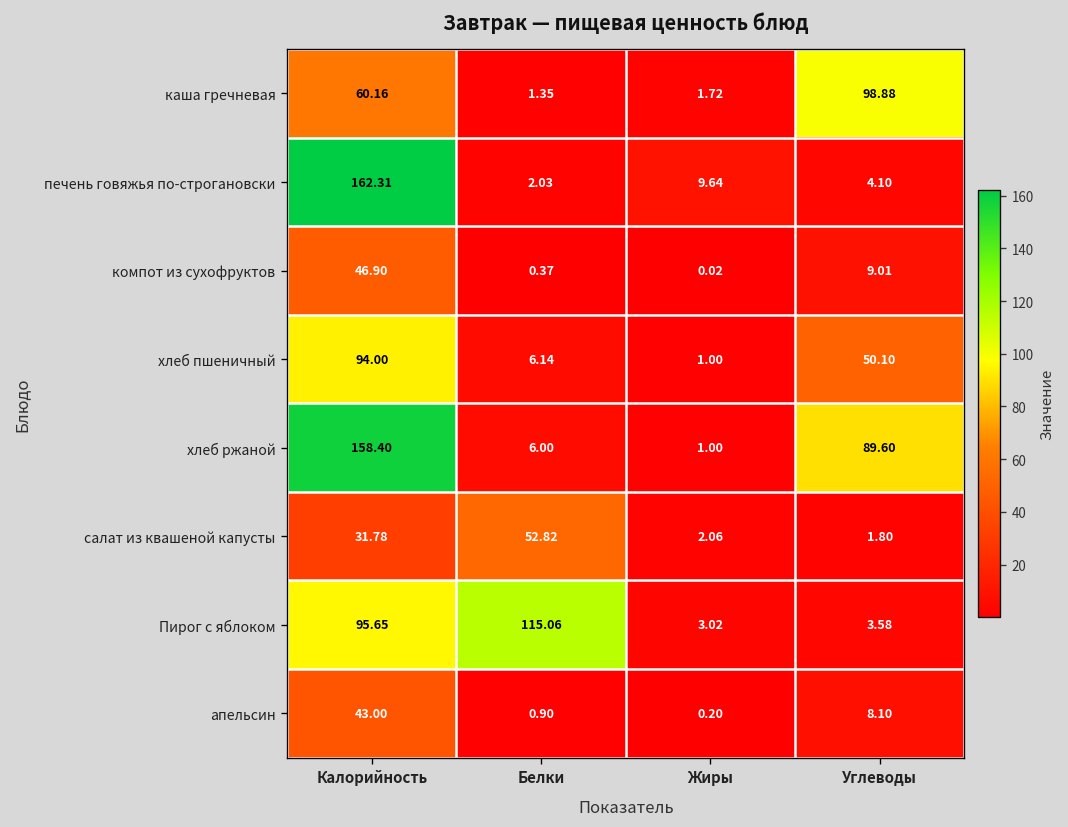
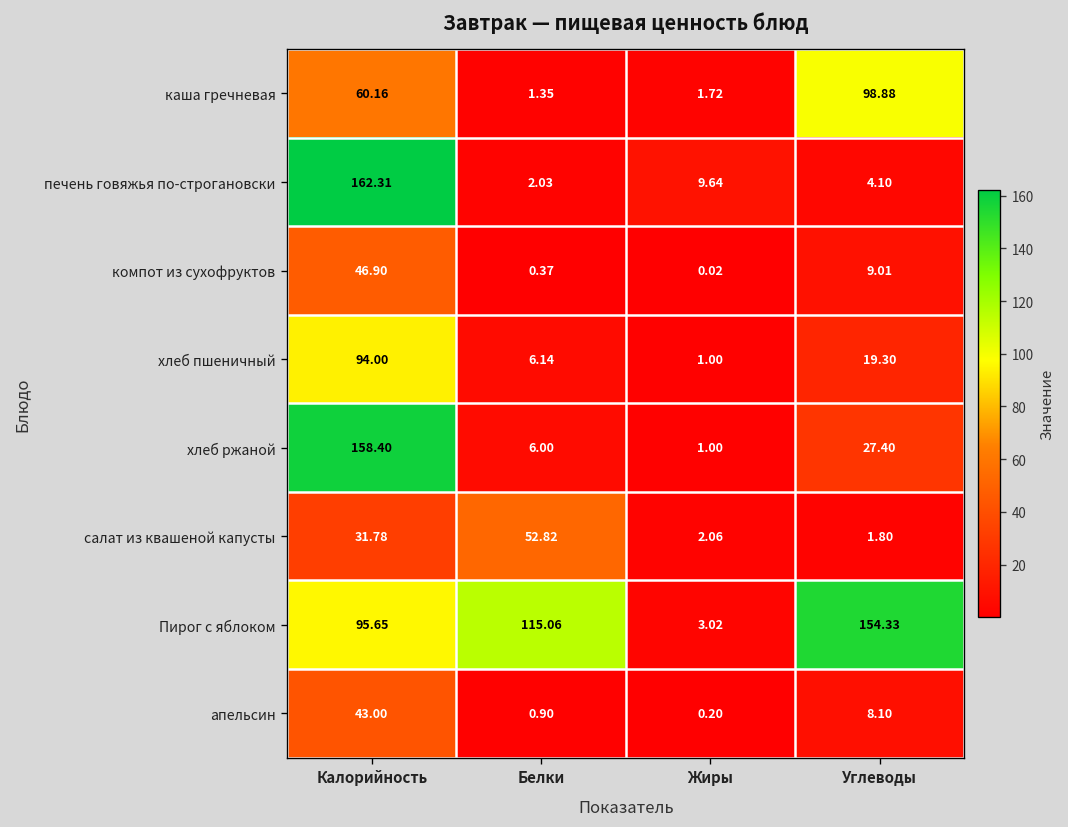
хлеб пшеничный, Углеводы: 50.10 -> 19.30
хлеб ржаной, Углеводы: 89.60 -> 27.40
Пирог с яблоком, Углеводы: 3.58 -> 154.33
